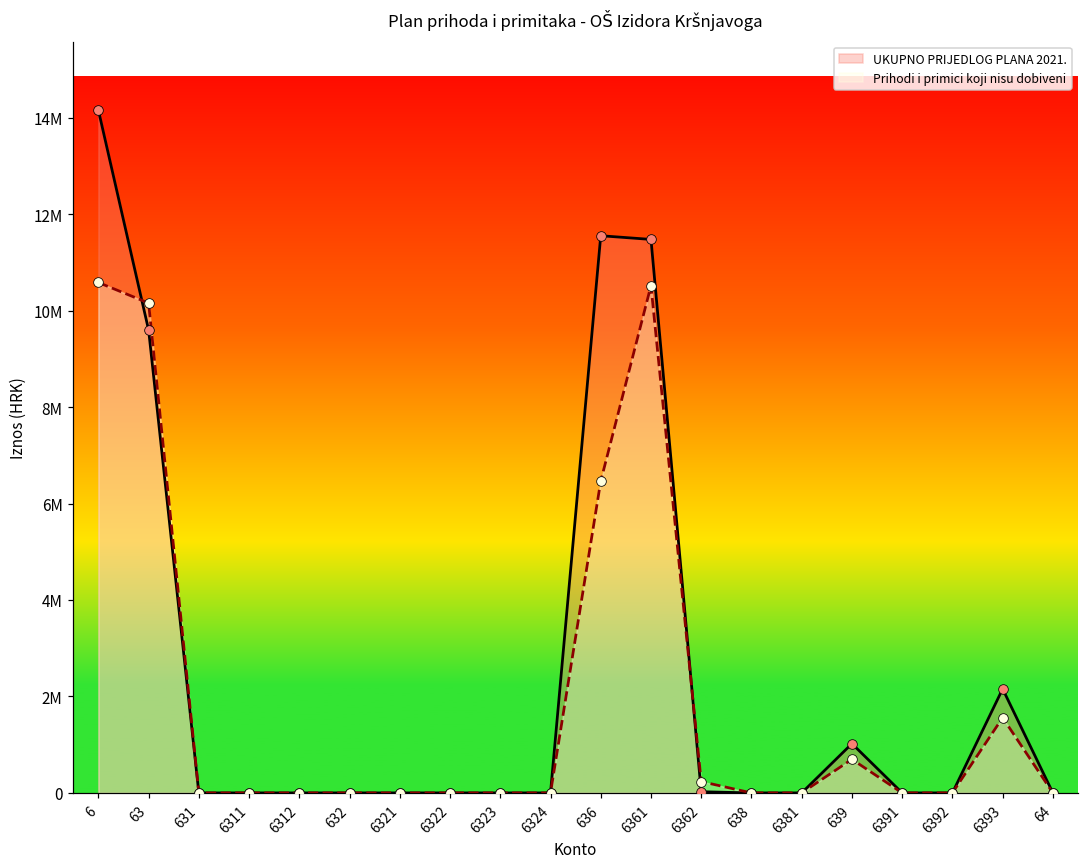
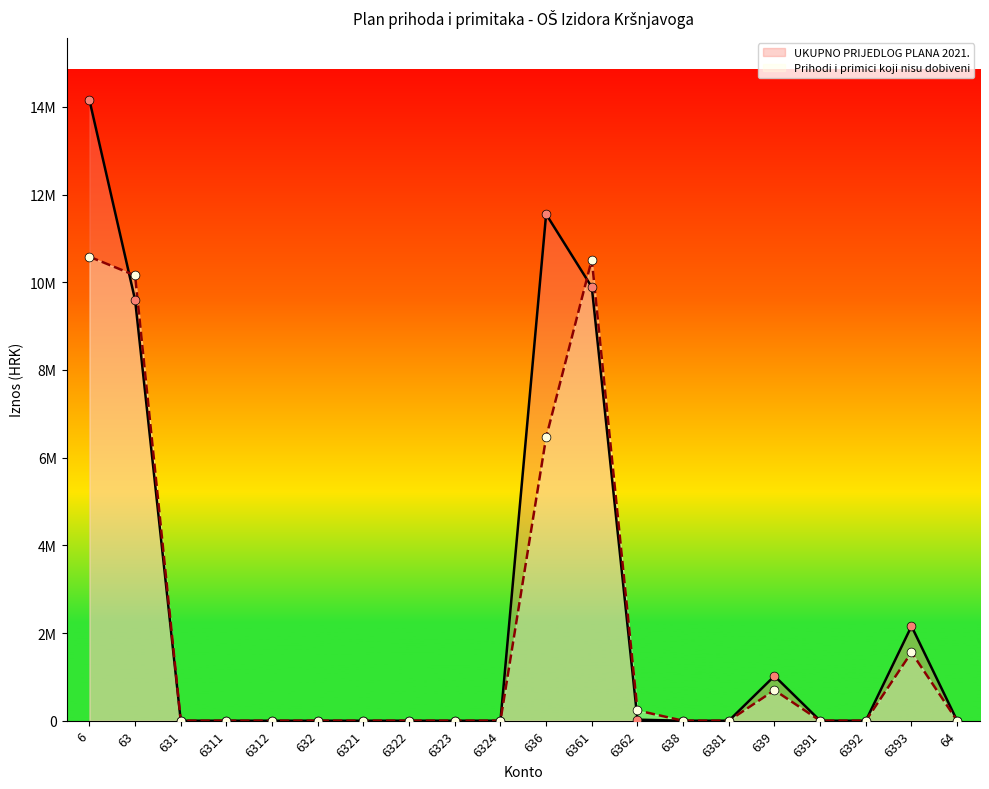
UKUPNO PRIJEDLOG PLANA 2021., 6361: 11500000 -> 9900000
